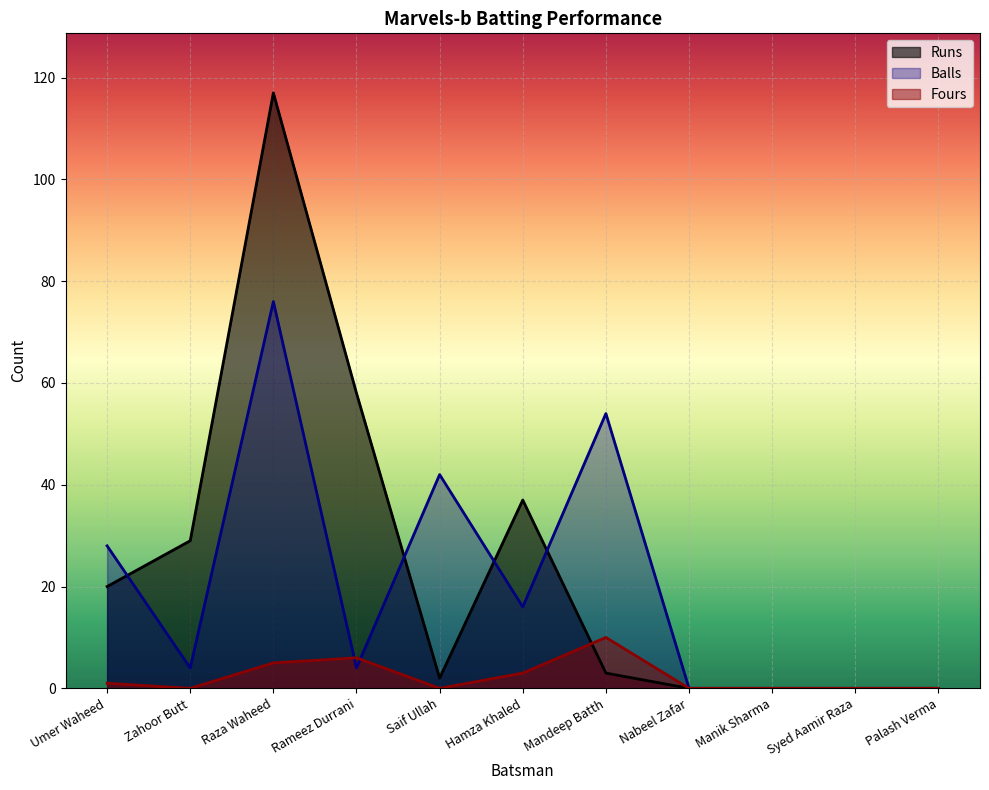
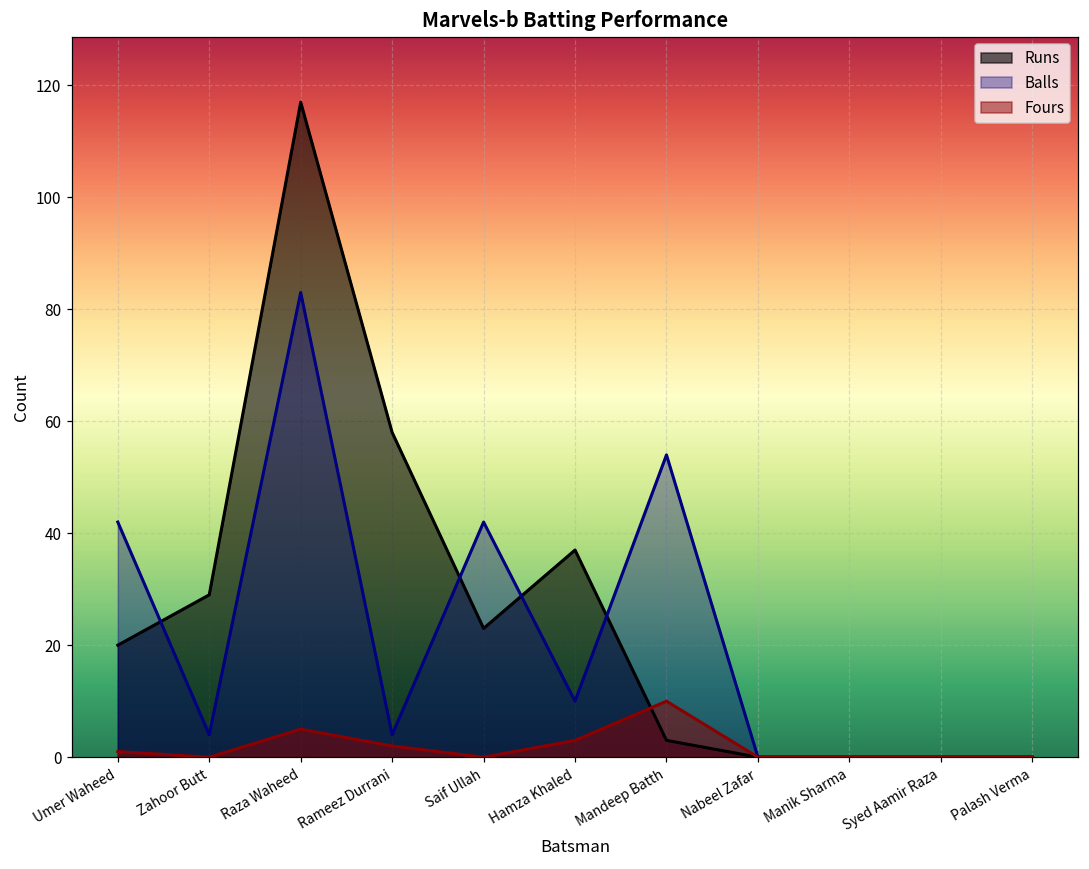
Balls, Umer Waheed: 28 -> 42
Balls, Raza Waheed: 76 -> 83
Fours, Rameez Durrani: 6 -> 2
Runs, Saif Ullah: 2 -> 23
Balls, Hamza Khaled: 16 -> 10
